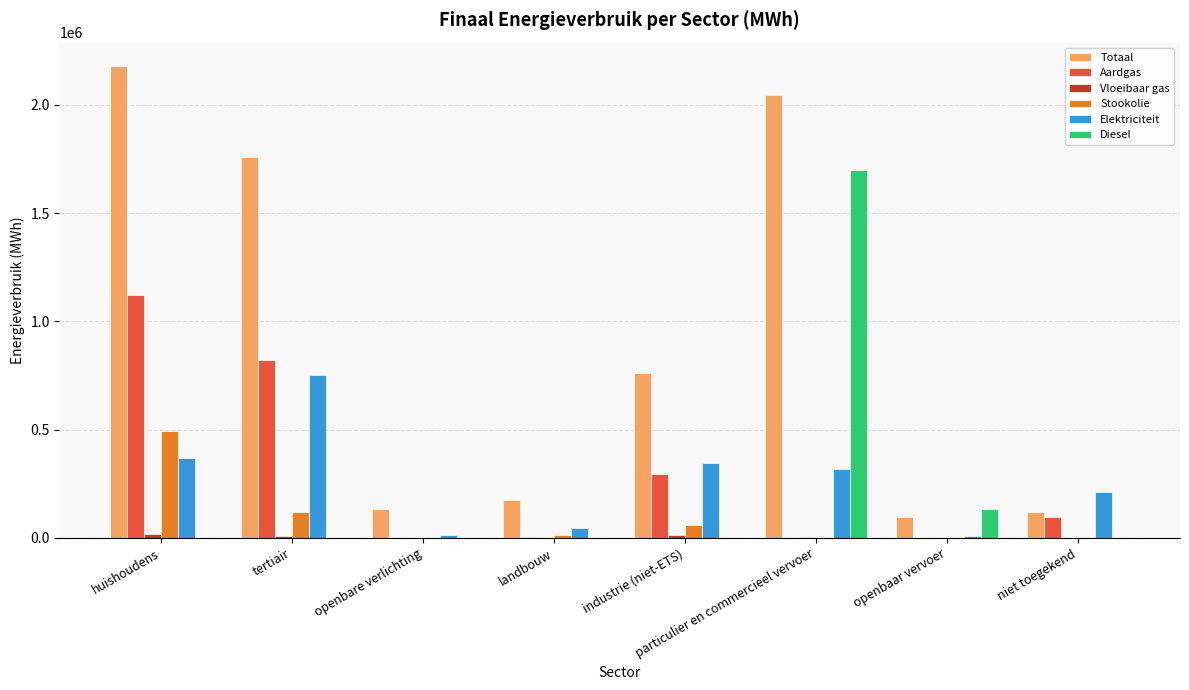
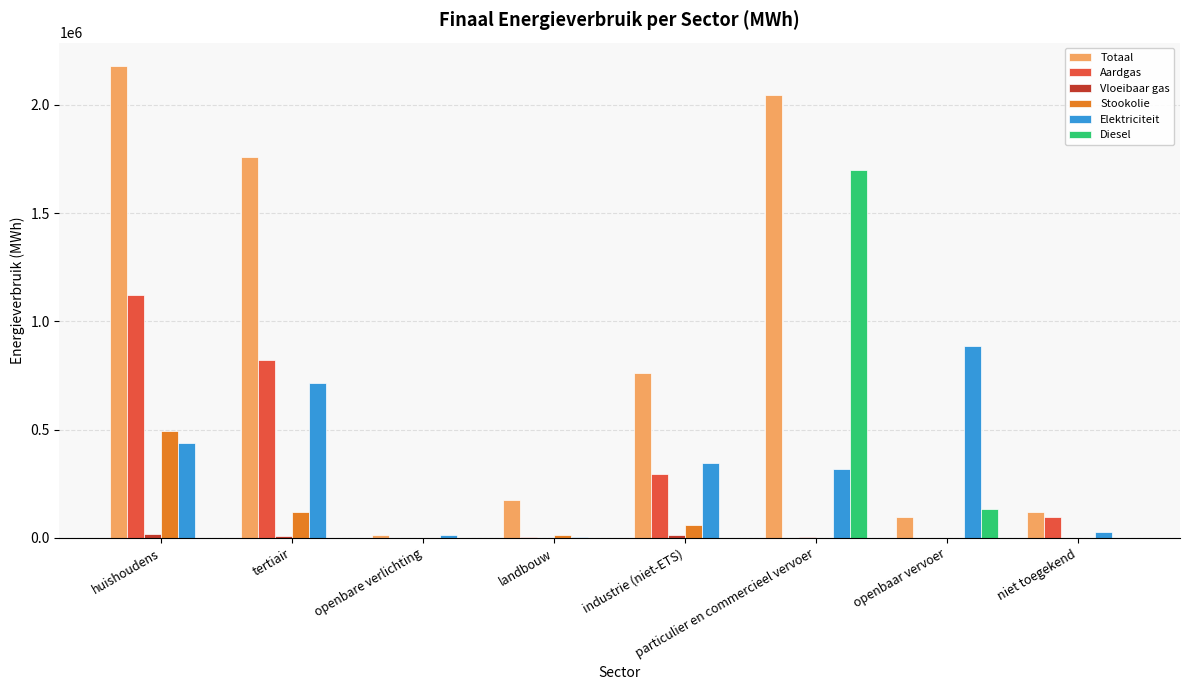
Elektriciteit, huishoudens: 370000 -> 440000
Elektriciteit, tertiair: 750000 -> 710000
Totaal, openbare verlichting: 130000 -> 10000
Elektriciteit, landbouw: 50000 -> 0
Elektriciteit, openbaar vervoer: 10000 -> 880000
Elektriciteit, niet toegekend: 210000 -> 30000
